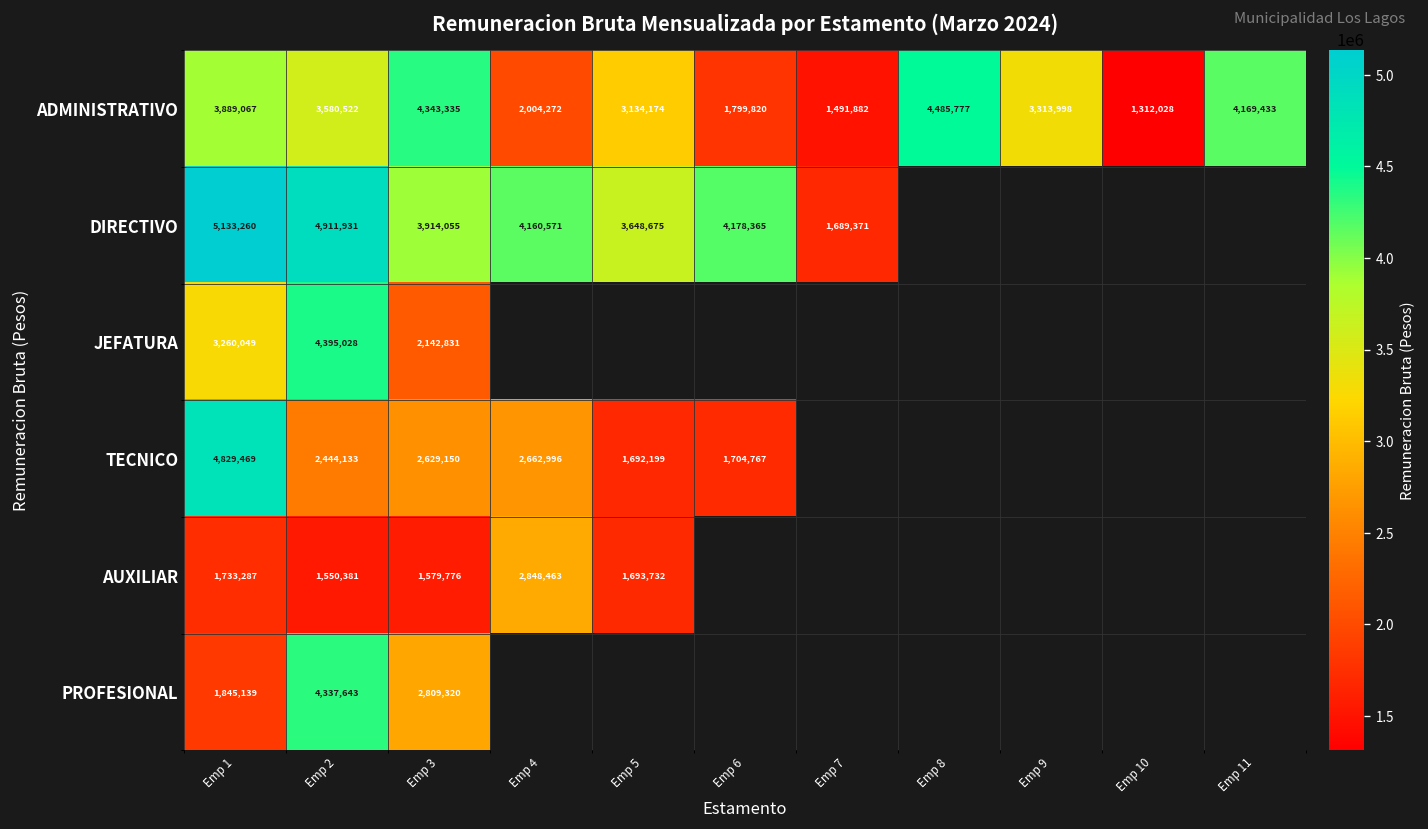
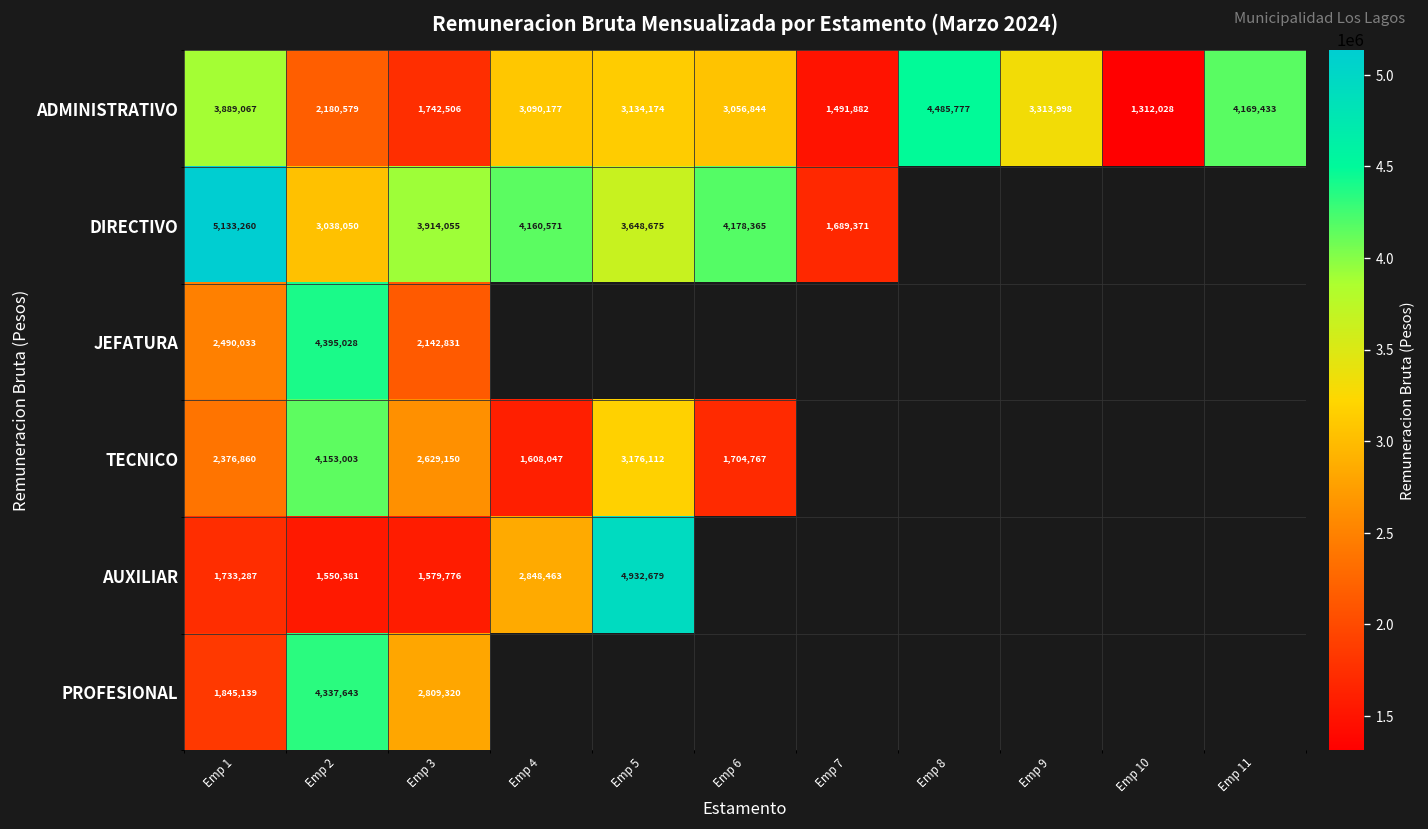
ADMINISTRATIVO, Emp 2: 3,580,522 -> 2,180,579
ADMINISTRATIVO, Emp 3: 4,343,335 -> 1,742,506
ADMINISTRATIVO, Emp 4: 2,004,272 -> 3,090,177
ADMINISTRATIVO, Emp 6: 1,799,820 -> 3,056,844
DIRECTIVO, Emp 2: 4,911,931 -> 3,038,050
JEFATURA, Emp 1: 3,260,049 -> 2,490,033
TECNICO, Emp 1: 4,829,469 -> 2,376,860
TECNICO, Emp 2: 2,444,133 -> 4,153,003
TECNICO, Emp 4: 2,662,996 -> 1,608,047
TECNICO, Emp 5: 1,692,199 -> 3,176,112
AUXILIAR, Emp 5: 1,693,732 -> 4,932,679
